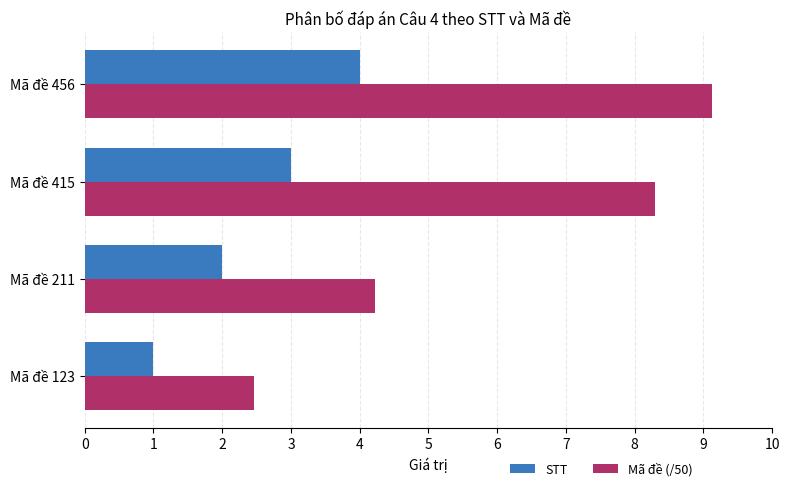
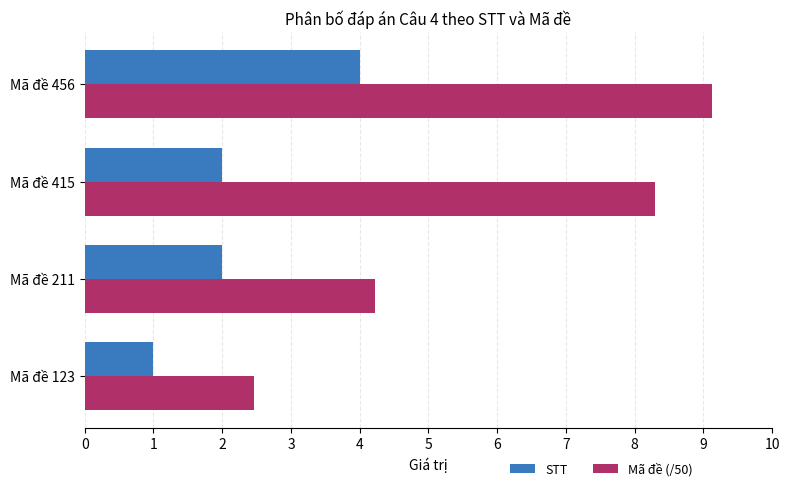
STT, Mã đề 415: 3 -> 2
